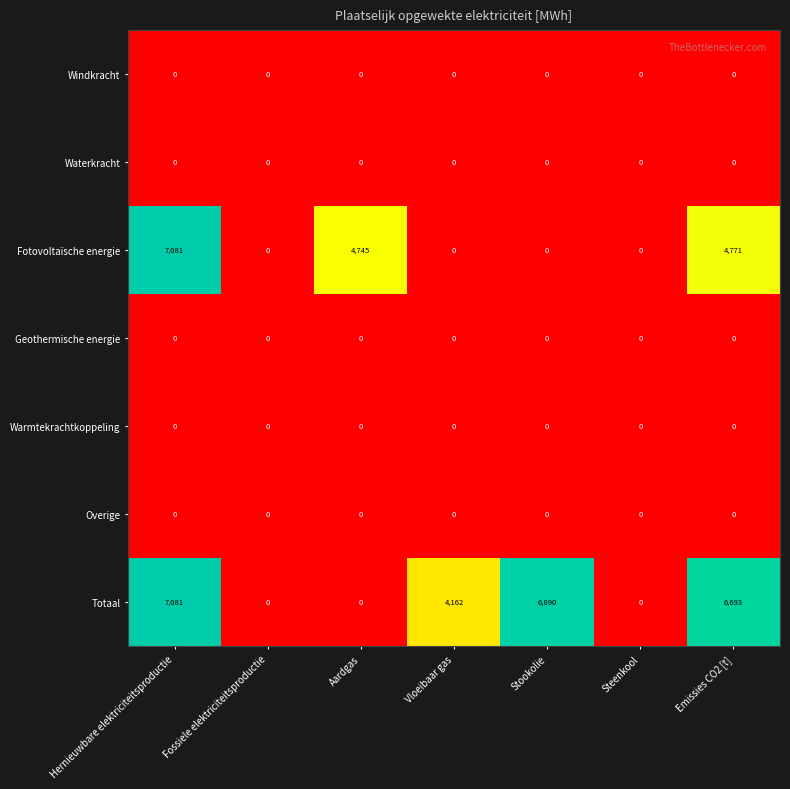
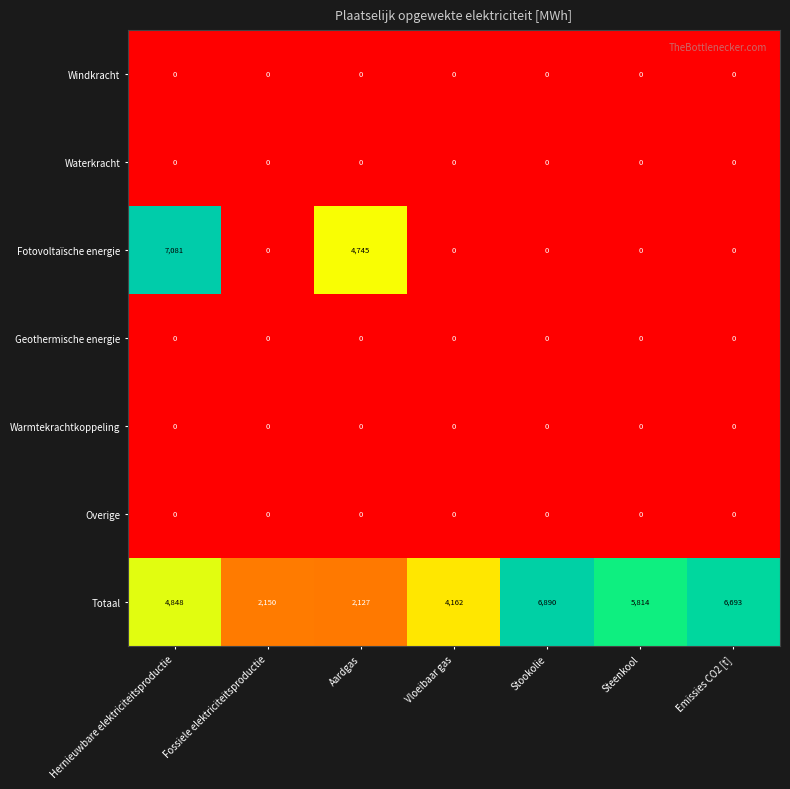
Fotovoltaïsche energie, Emissies CO2 [t]: 4,771 -> 0
Totaal, Hernieuwbare elektriciteitsproductie: 7,081 -> 4,848
Totaal, Fossiele elektriciteitsproductie: 0 -> 2,150
Totaal, Aardgas: 0 -> 2,127
Totaal, Steenkool: 0 -> 5,814
